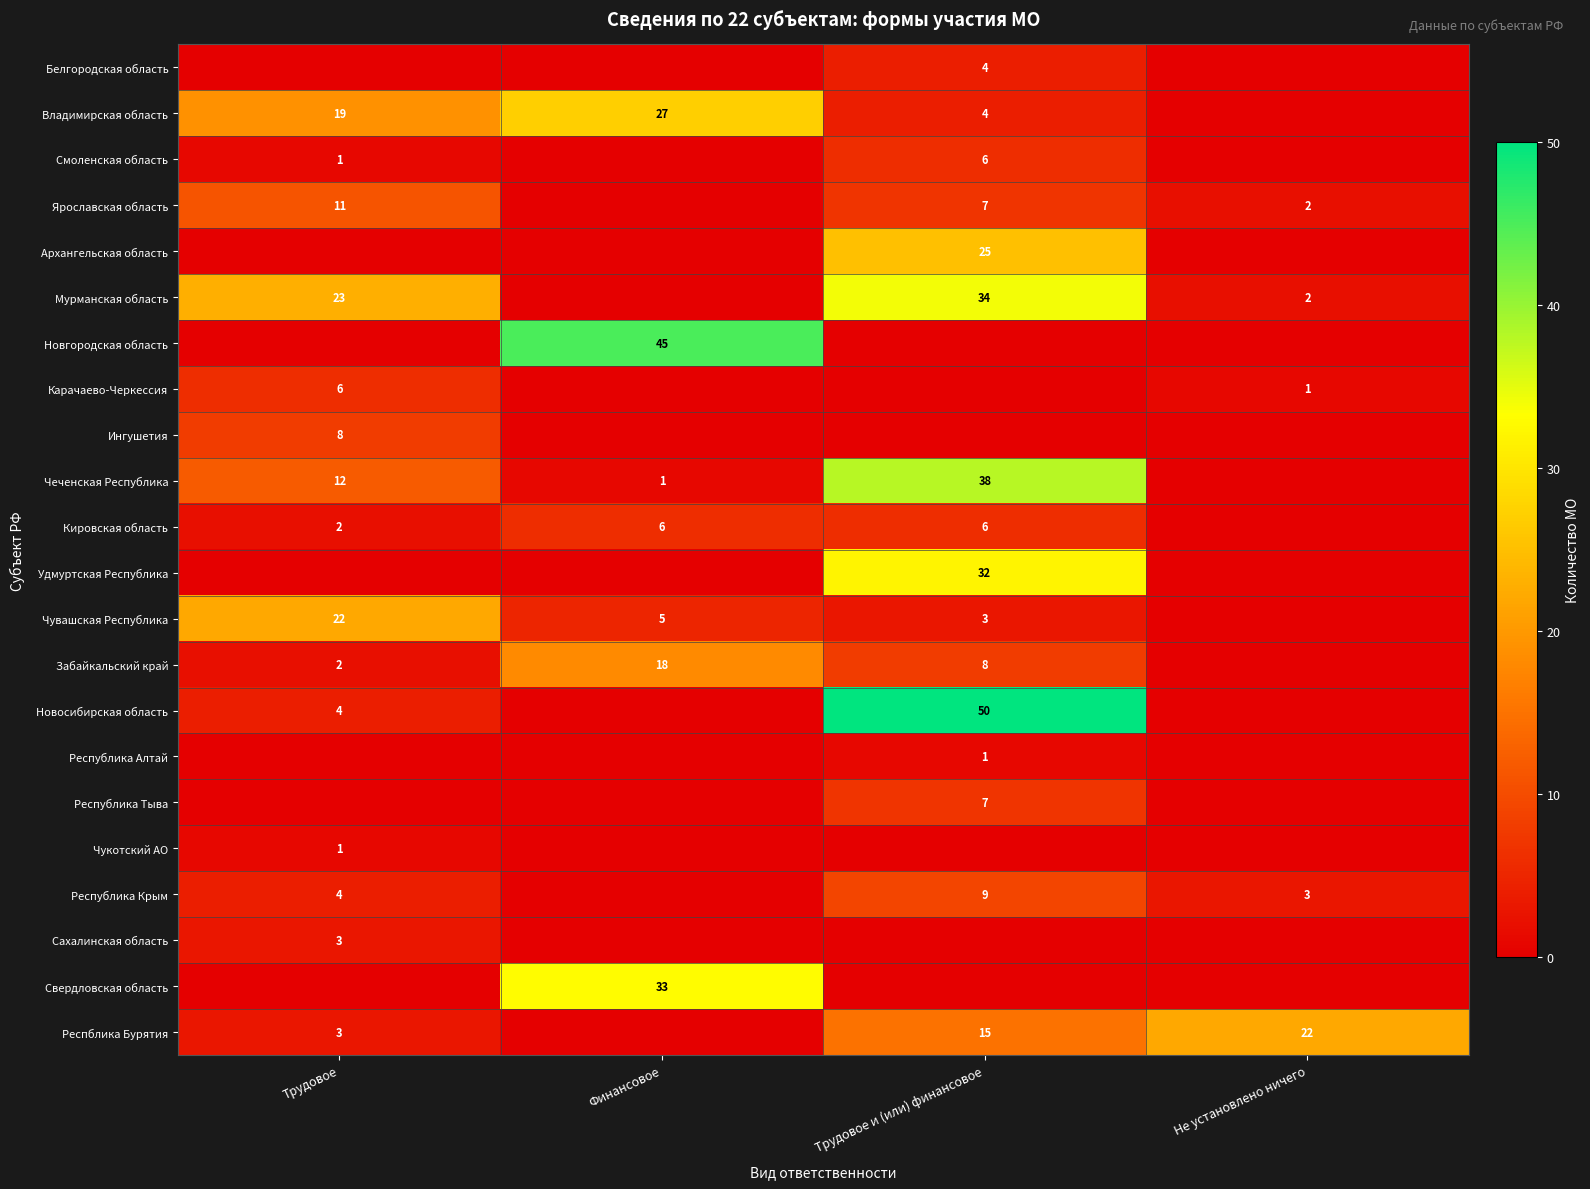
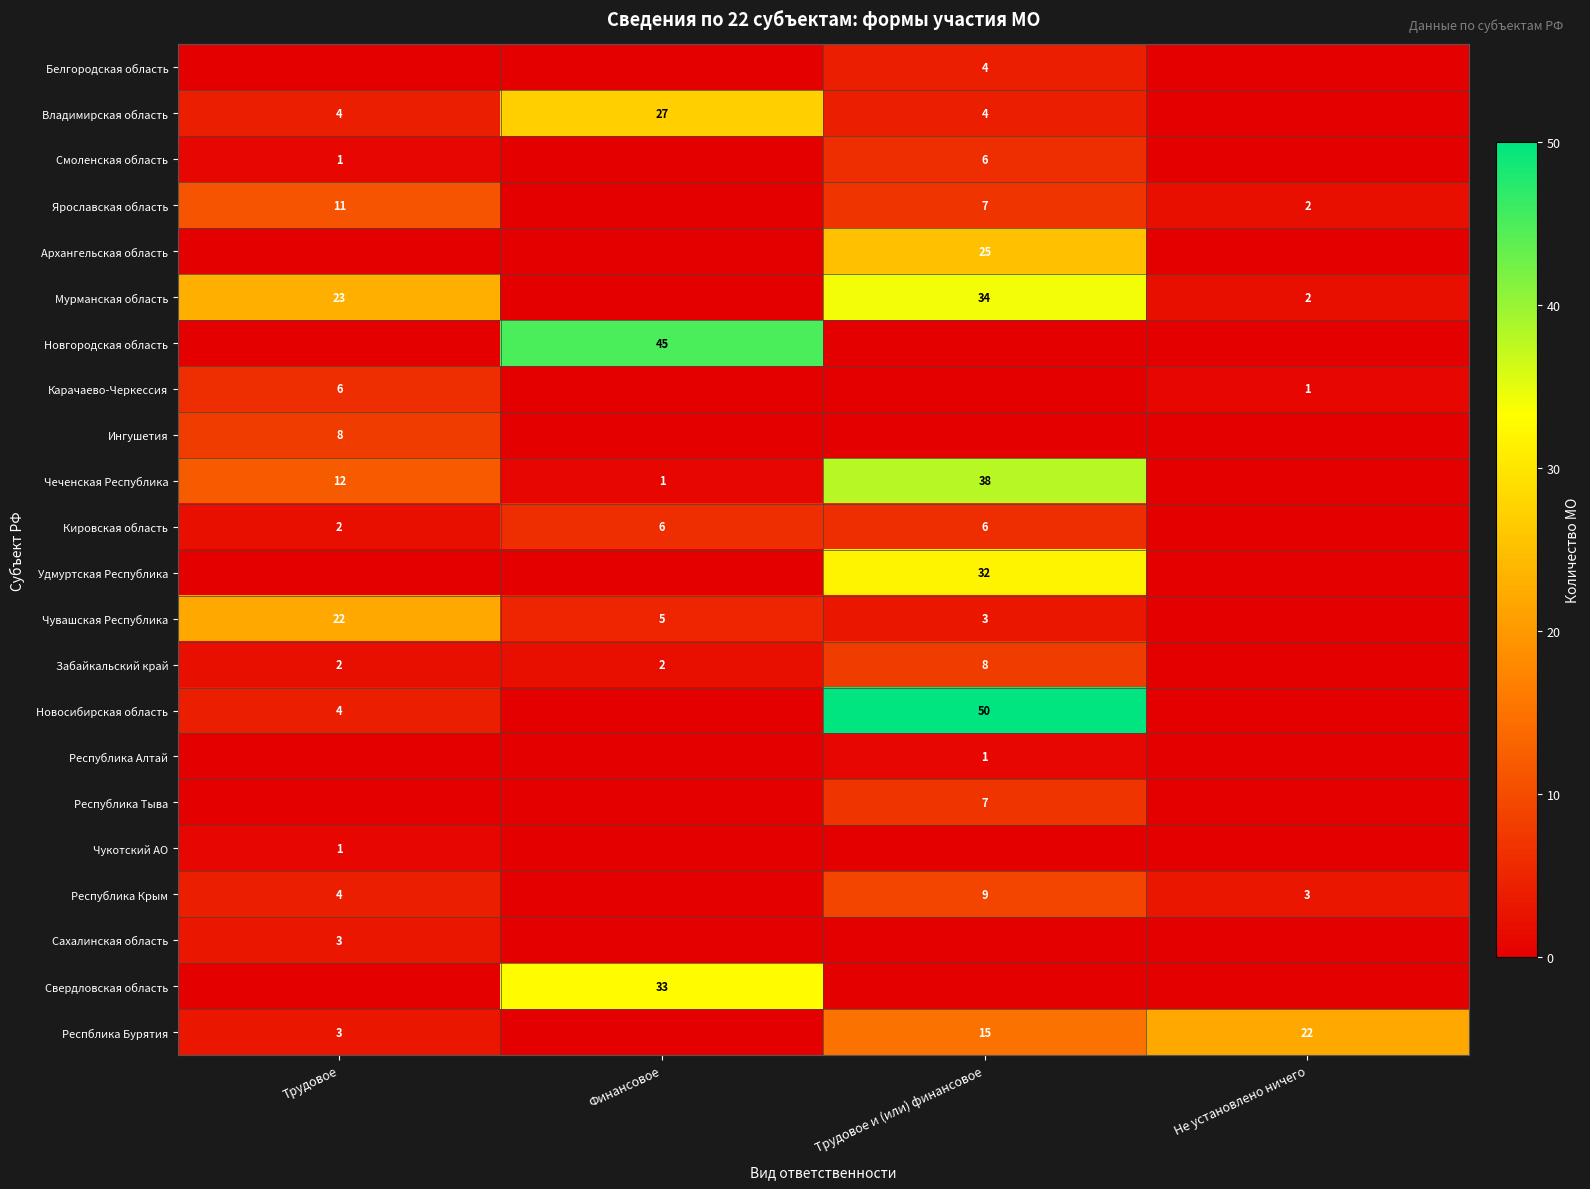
Владимирская область, Трудовое: 19 -> 4
Забайкальский край, Финансовое: 18 -> 2
